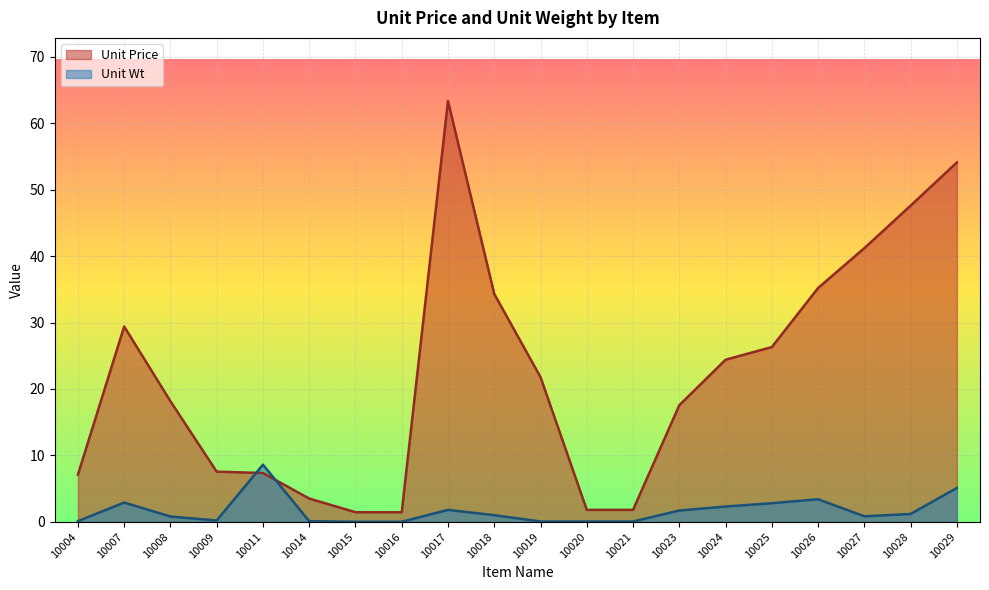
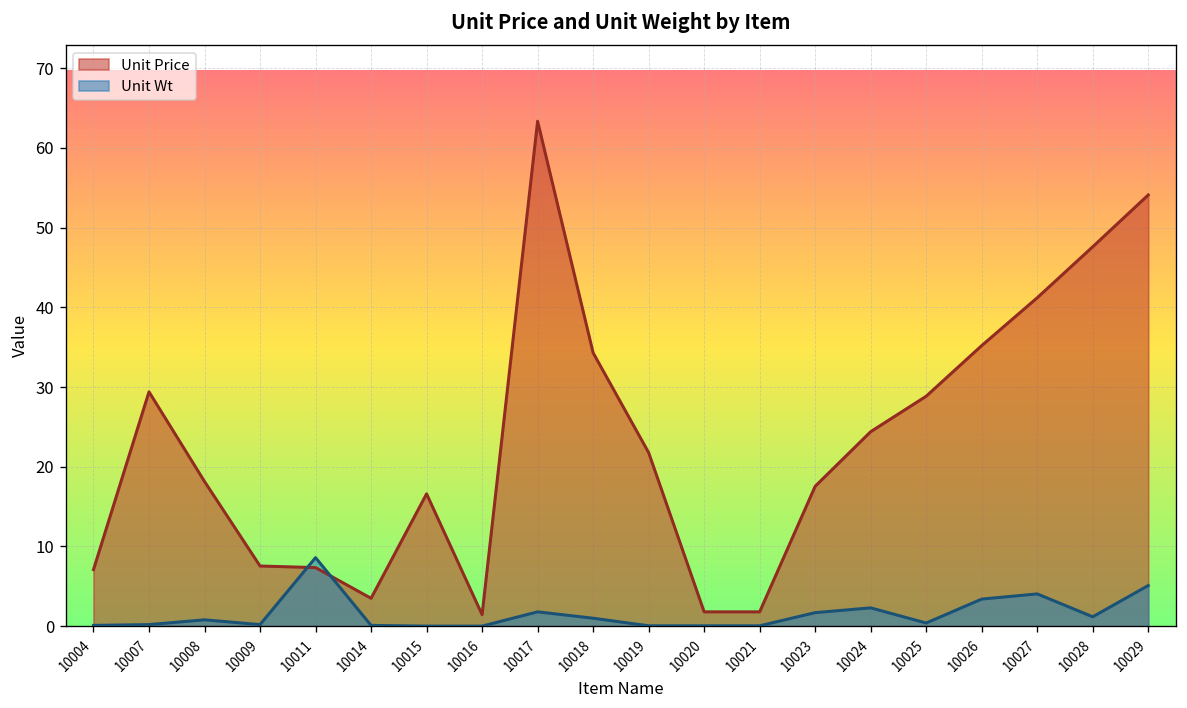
Unit Wt, 10007: 3 -> 0
Unit Price, 10015: 1 -> 17
Unit Price, 10025: 26 -> 29
Unit Wt, 10025: 3 -> 0
Unit Wt, 10027: 1 -> 4
